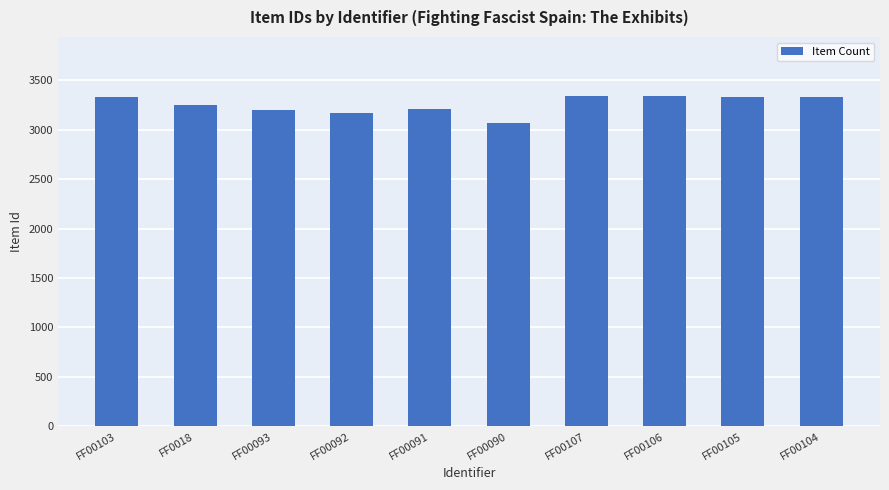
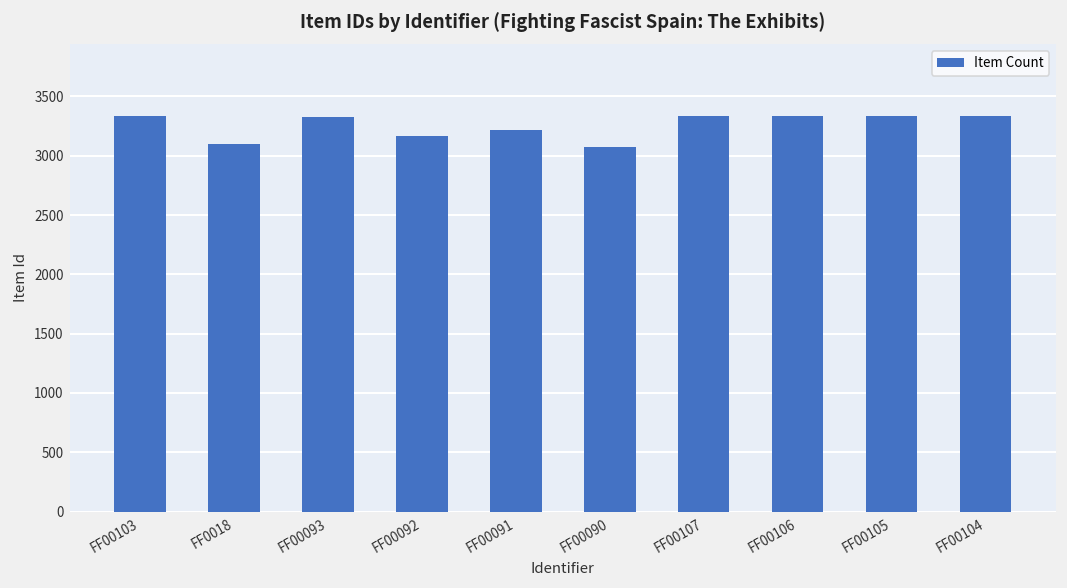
FF0018: 3200 -> 3100
FF00093: 3200 -> 3300
